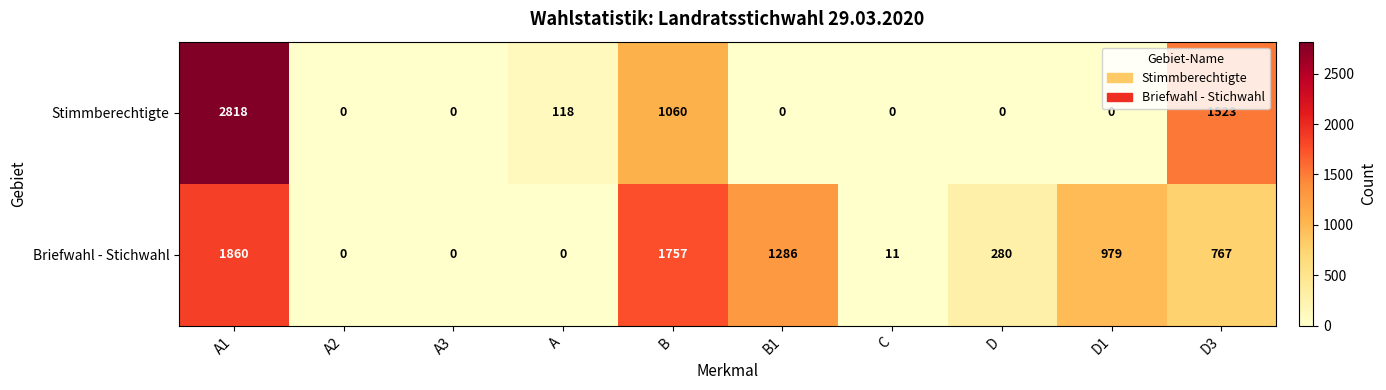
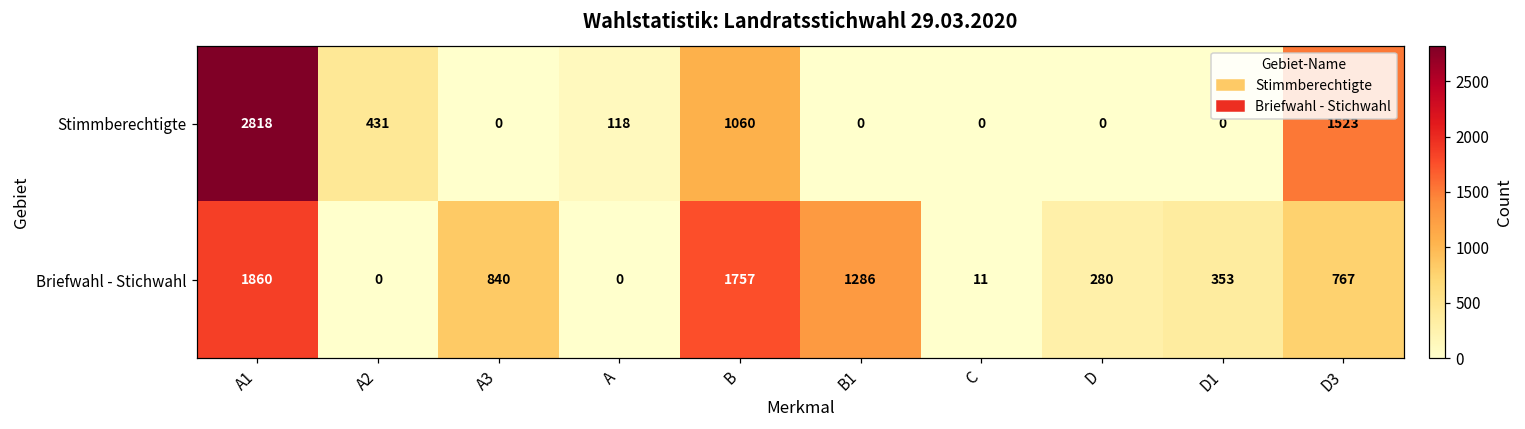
Stimmberechtigte, A2: 0 -> 431
Briefwahl - Stichwahl, A3: 0 -> 840
Briefwahl - Stichwahl, D1: 979 -> 353
